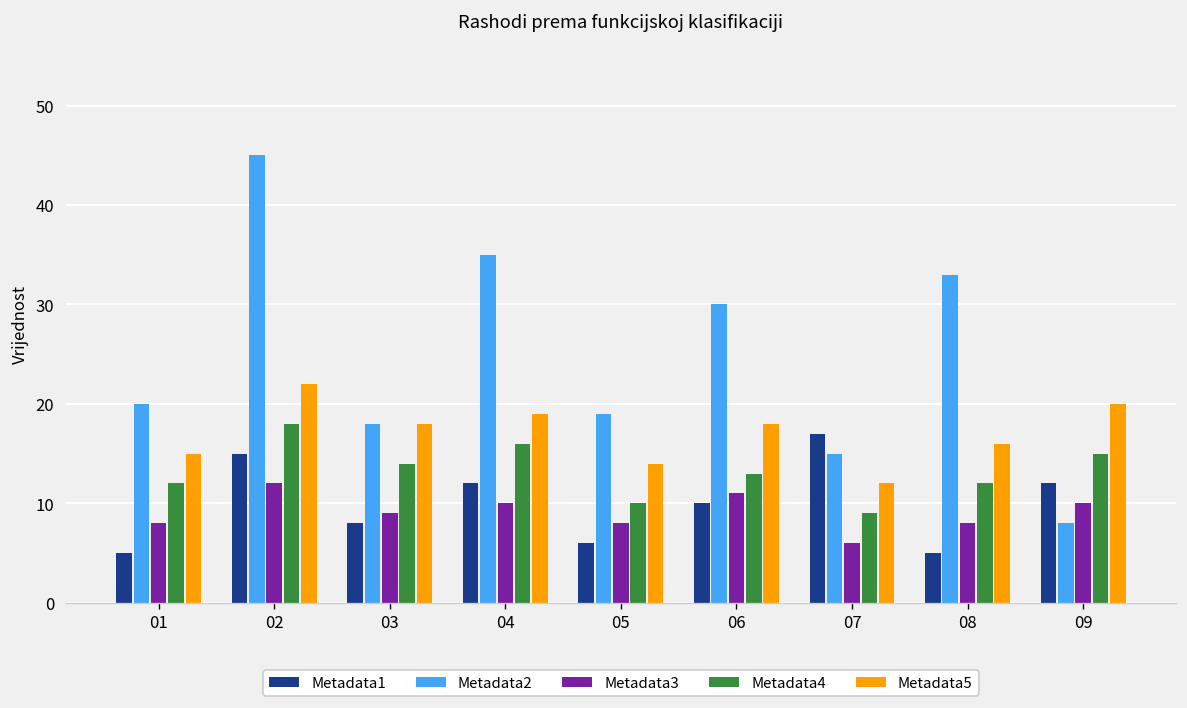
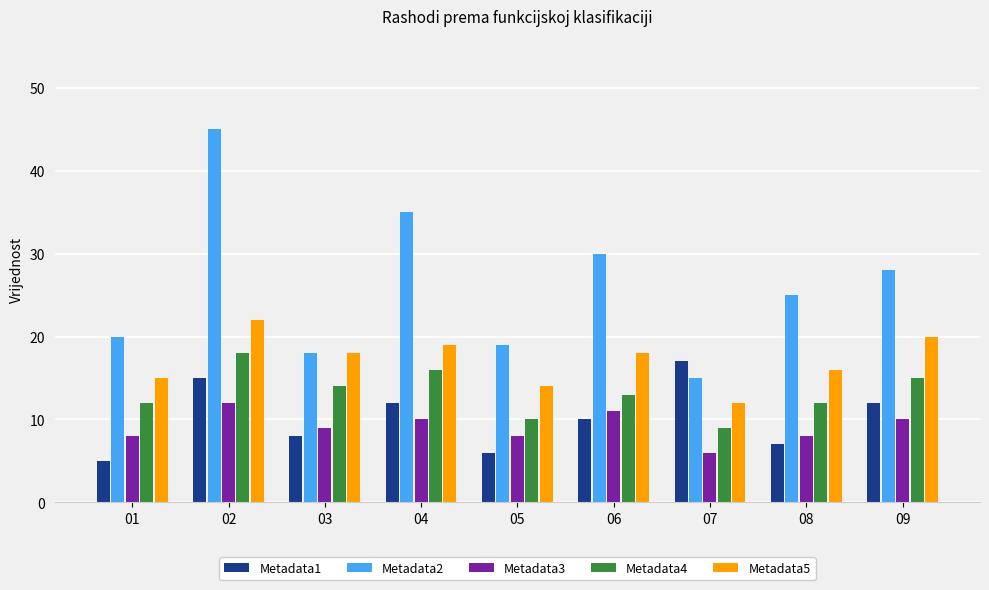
Metadata1, 08: 5 -> 7
Metadata2, 08: 33 -> 25
Metadata2, 09: 8 -> 28
